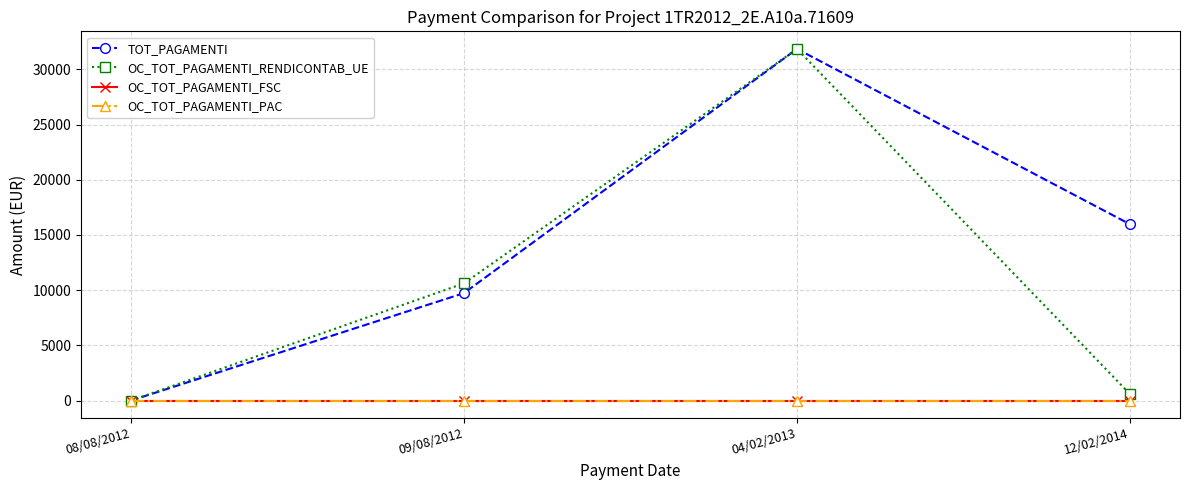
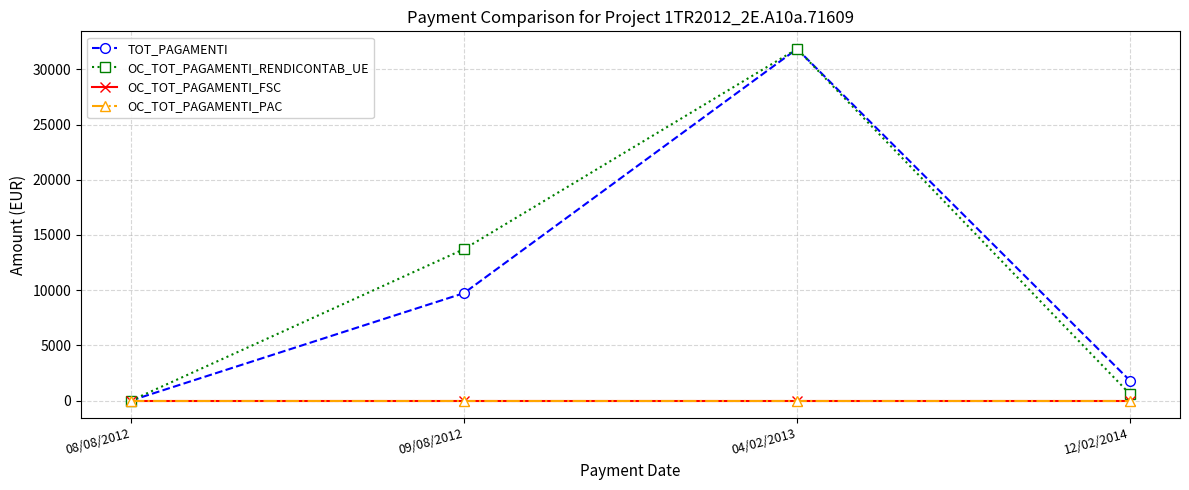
OC_TOT_PAGAMENTI_RENDICONTAB_UE, 09/08/2012: 10600 -> 13700
TOT_PAGAMENTI, 12/02/2014: 16000 -> 1800
